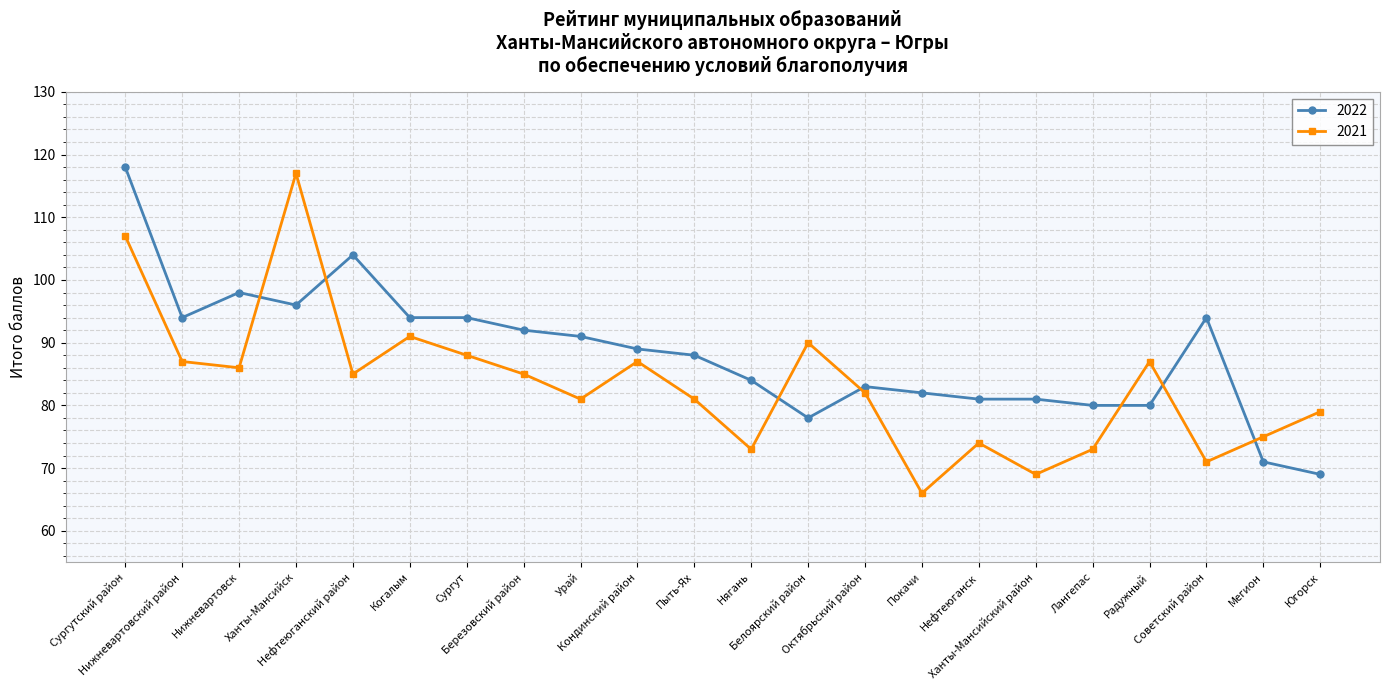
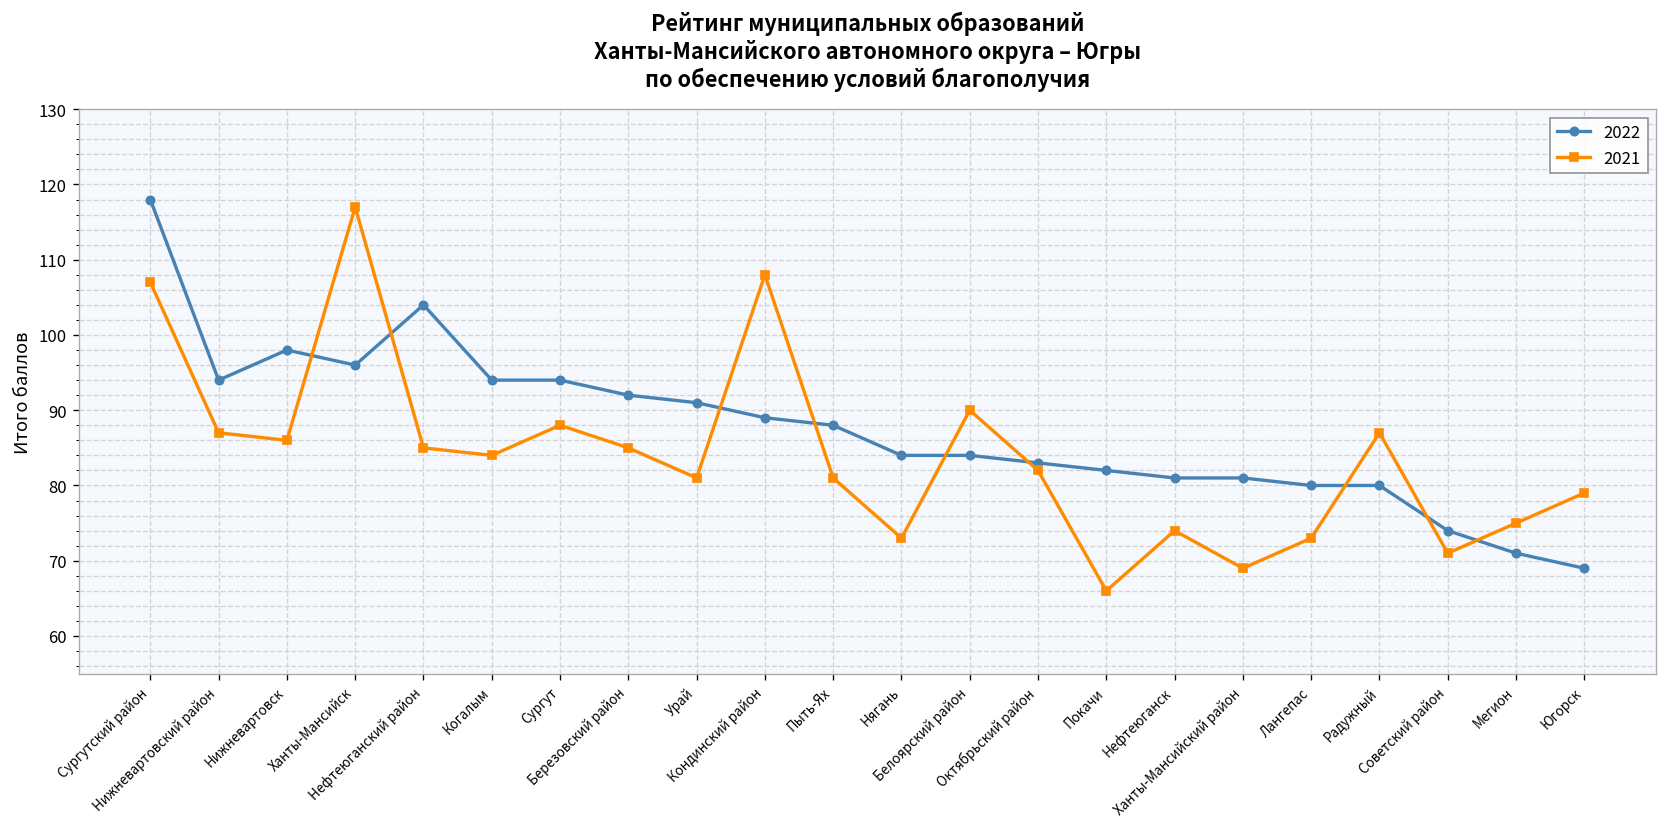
2021, Когалым: 91 -> 84
2021, Кондинский район: 87 -> 108
2022, Белоярский район: 78 -> 84
2022, Советский район: 94 -> 74
